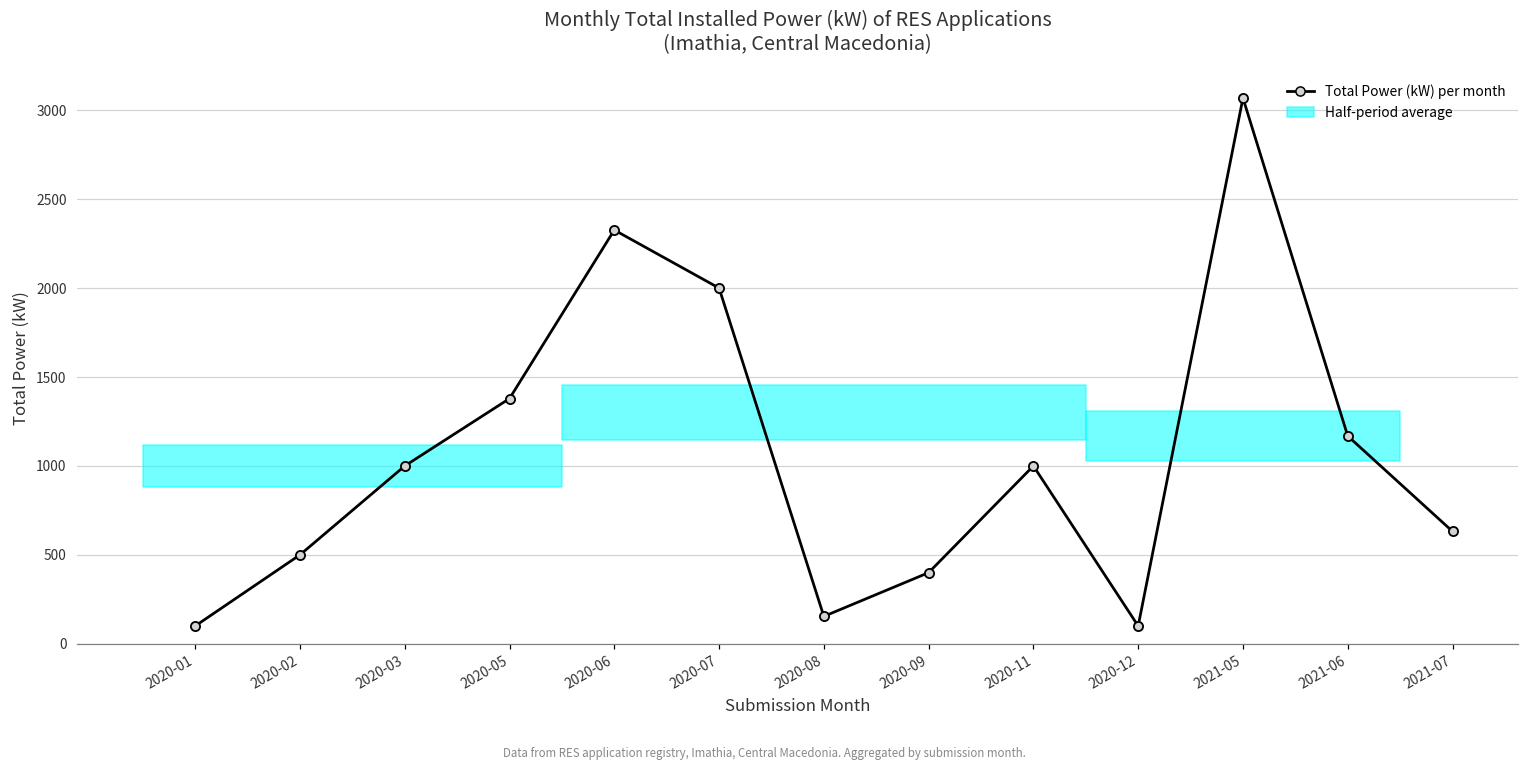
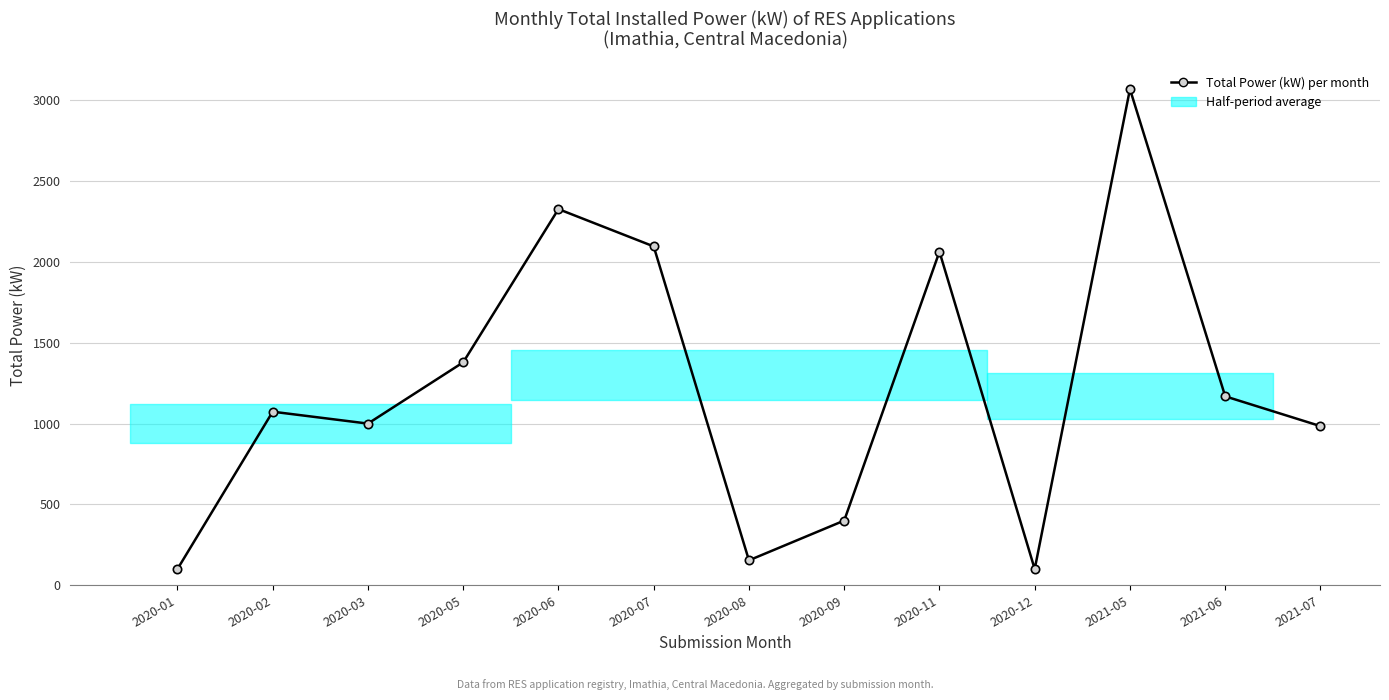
Total Power (kW) per month, 2020-02: 500 -> 1070
Total Power (kW) per month, 2020-07: 2000 -> 2100
Total Power (kW) per month, 2020-11: 1000 -> 2060
Total Power (kW) per month, 2021-07: 630 -> 980
